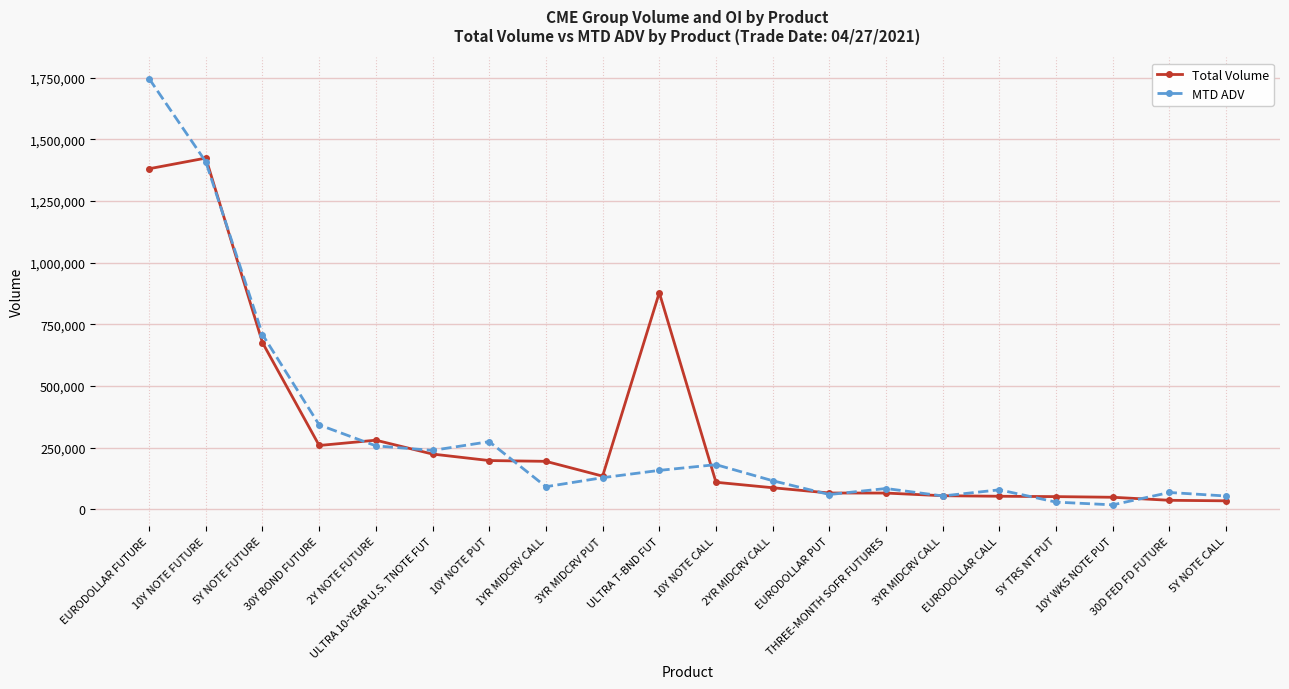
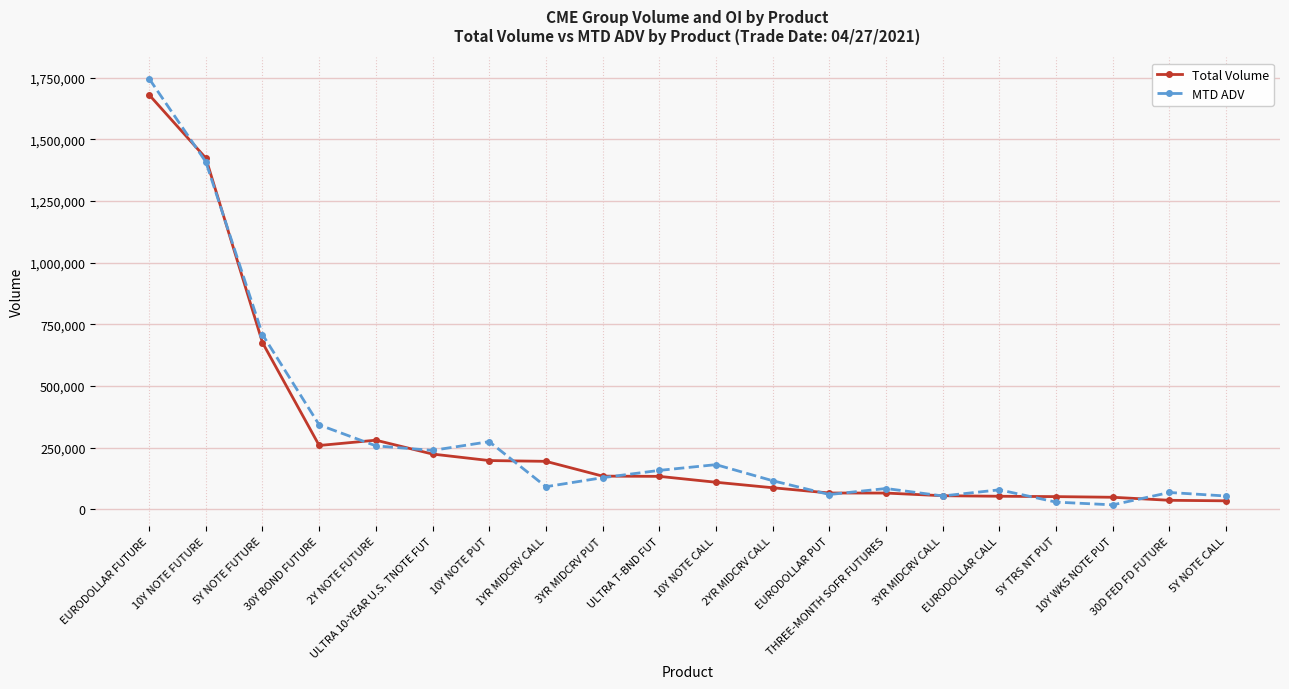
Total Volume, EURODOLLAR FUTURE: 1,380,000 -> 1,680,000
Total Volume, ULTRA T-BND FUT: 880,000 -> 130,000
